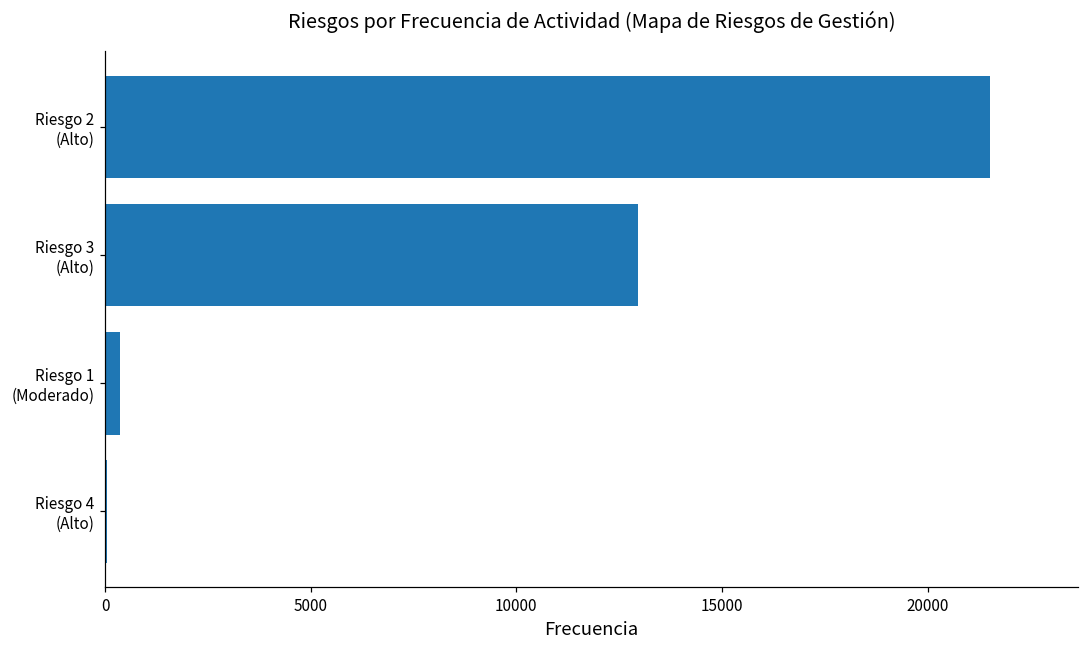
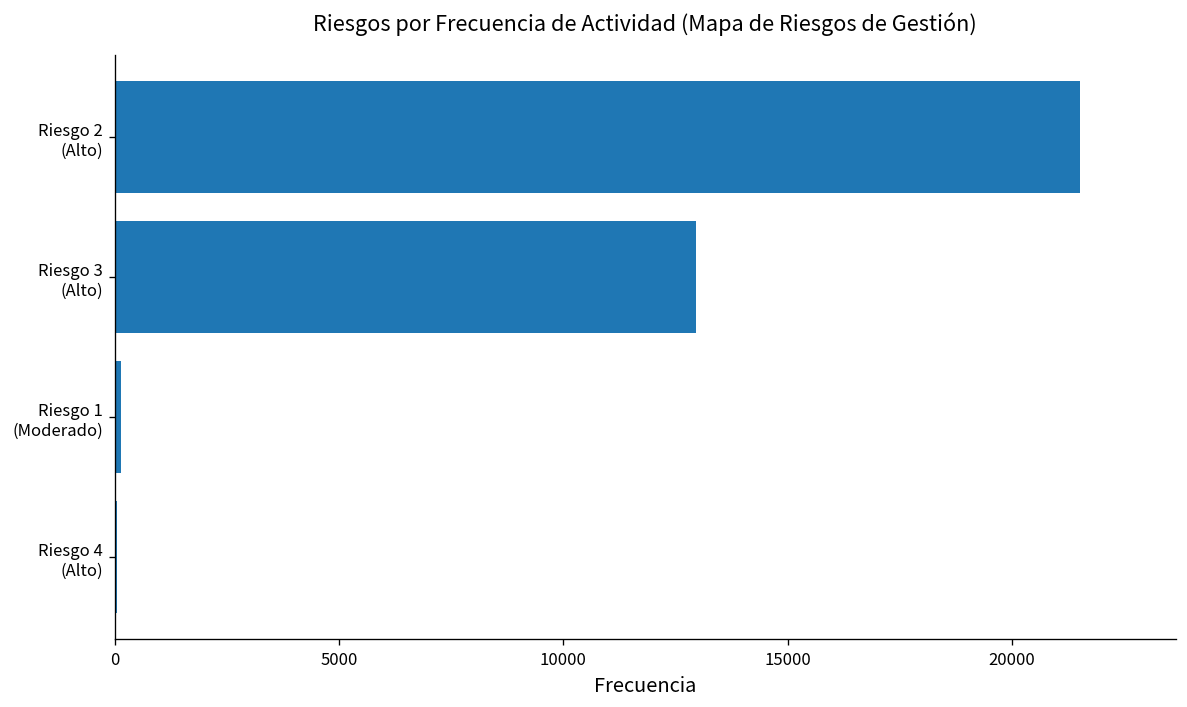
Riesgo 1 (Moderado): 400 -> 100
